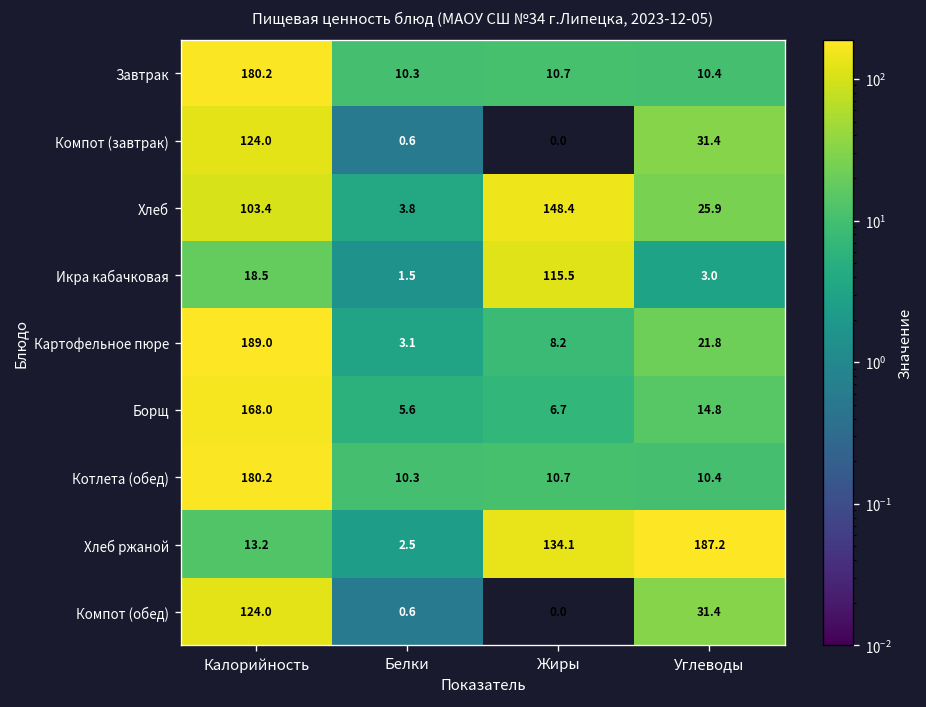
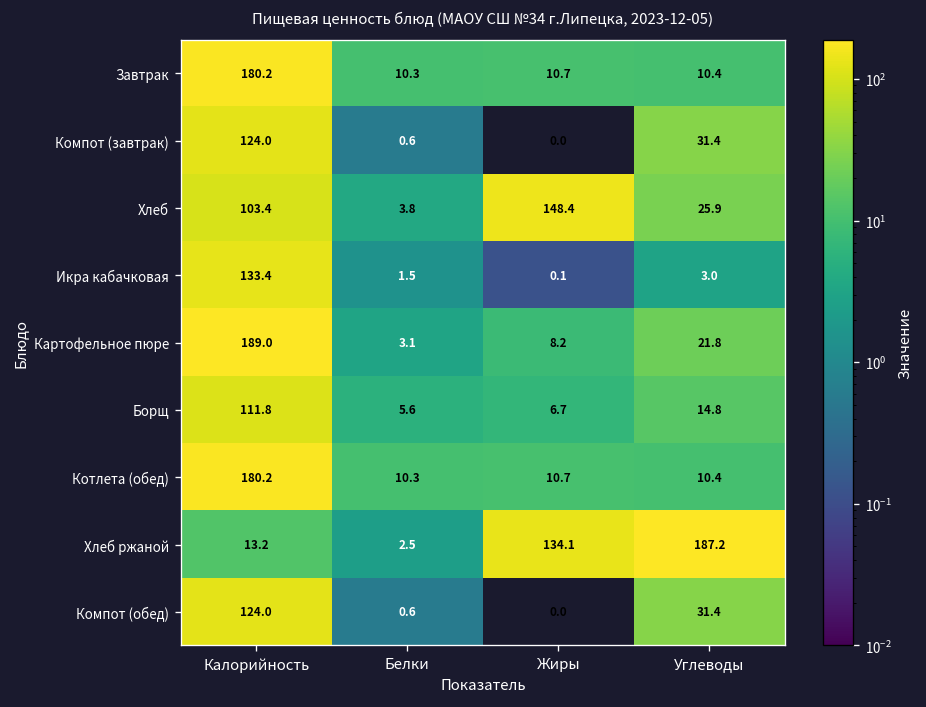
Икра кабачковая, Калорийность: 18.5 -> 133.4
Икра кабачковая, Жиры: 115.5 -> 0.1
Борщ, Калорийность: 168.0 -> 111.8
